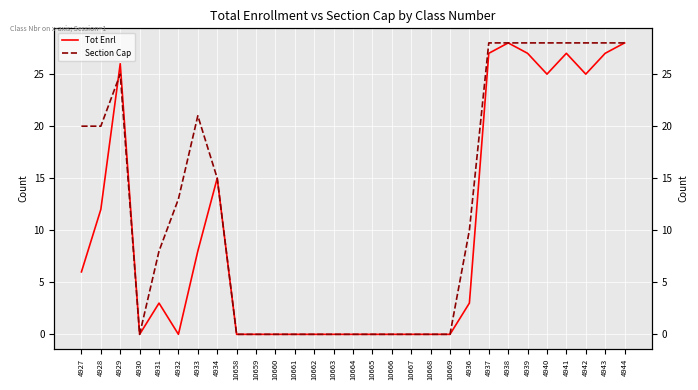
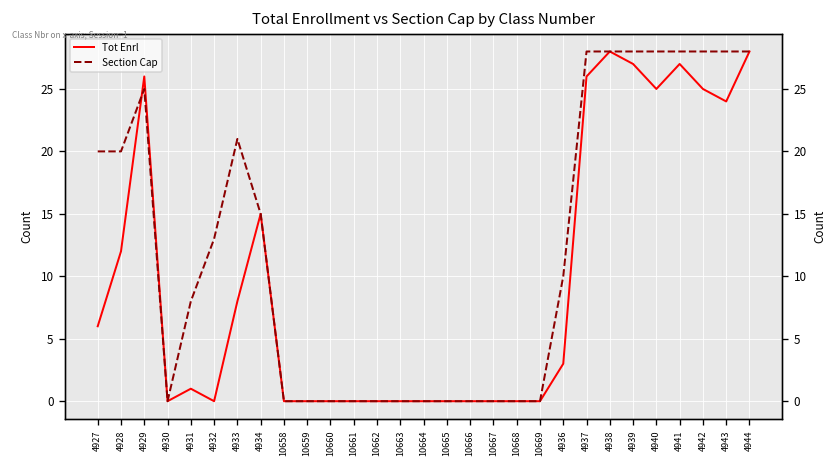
Tot Enrl, 4931: 3 -> 1
Tot Enrl, 4937: 27 -> 26
Tot Enrl, 4943: 27 -> 24
